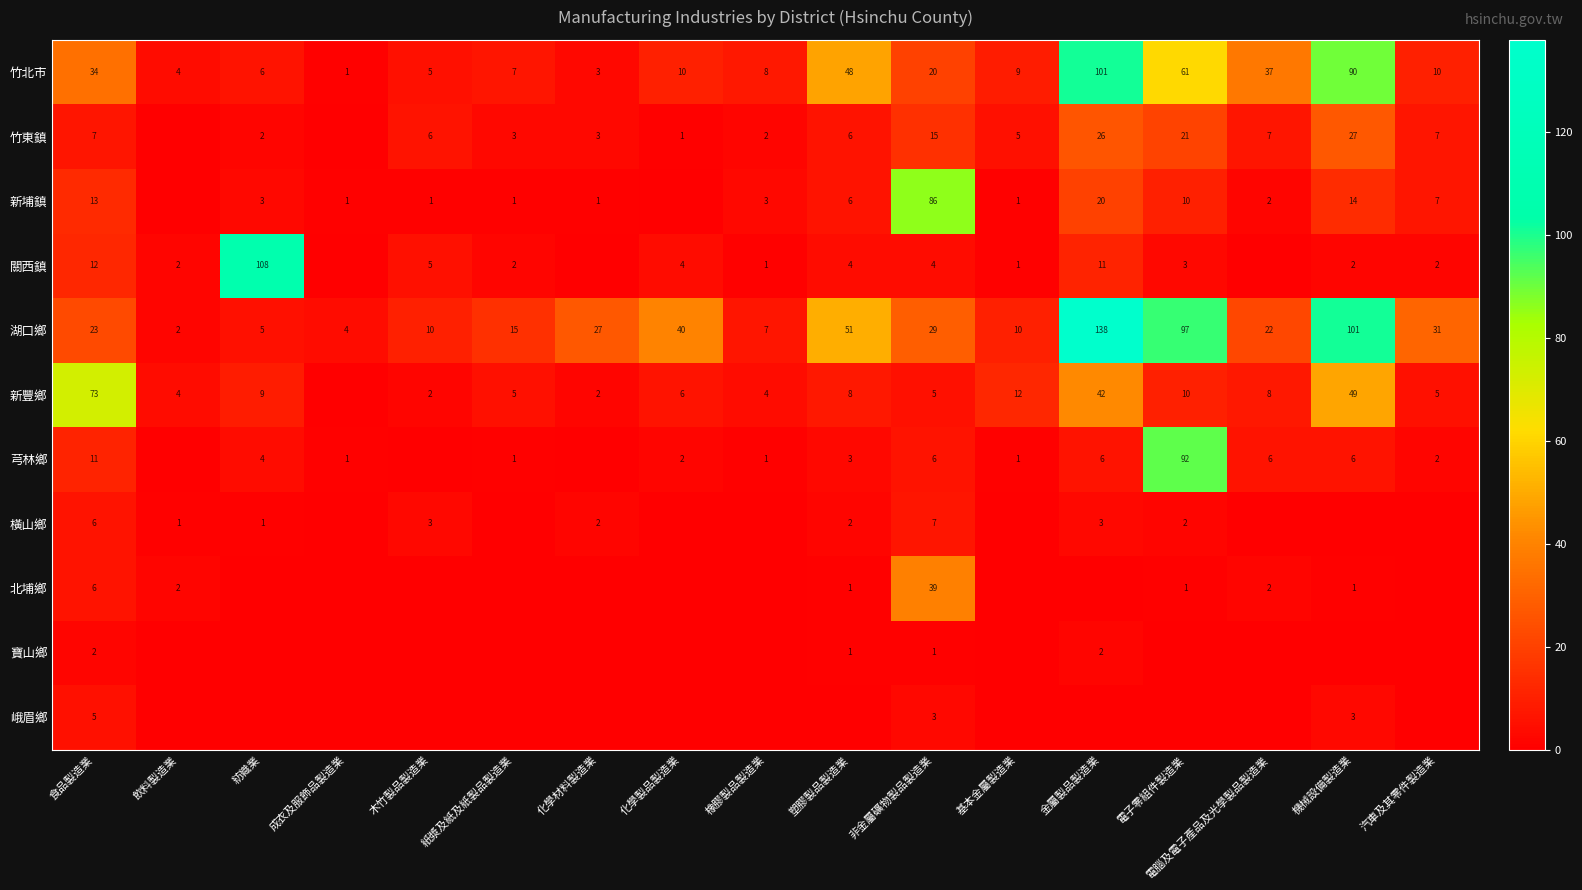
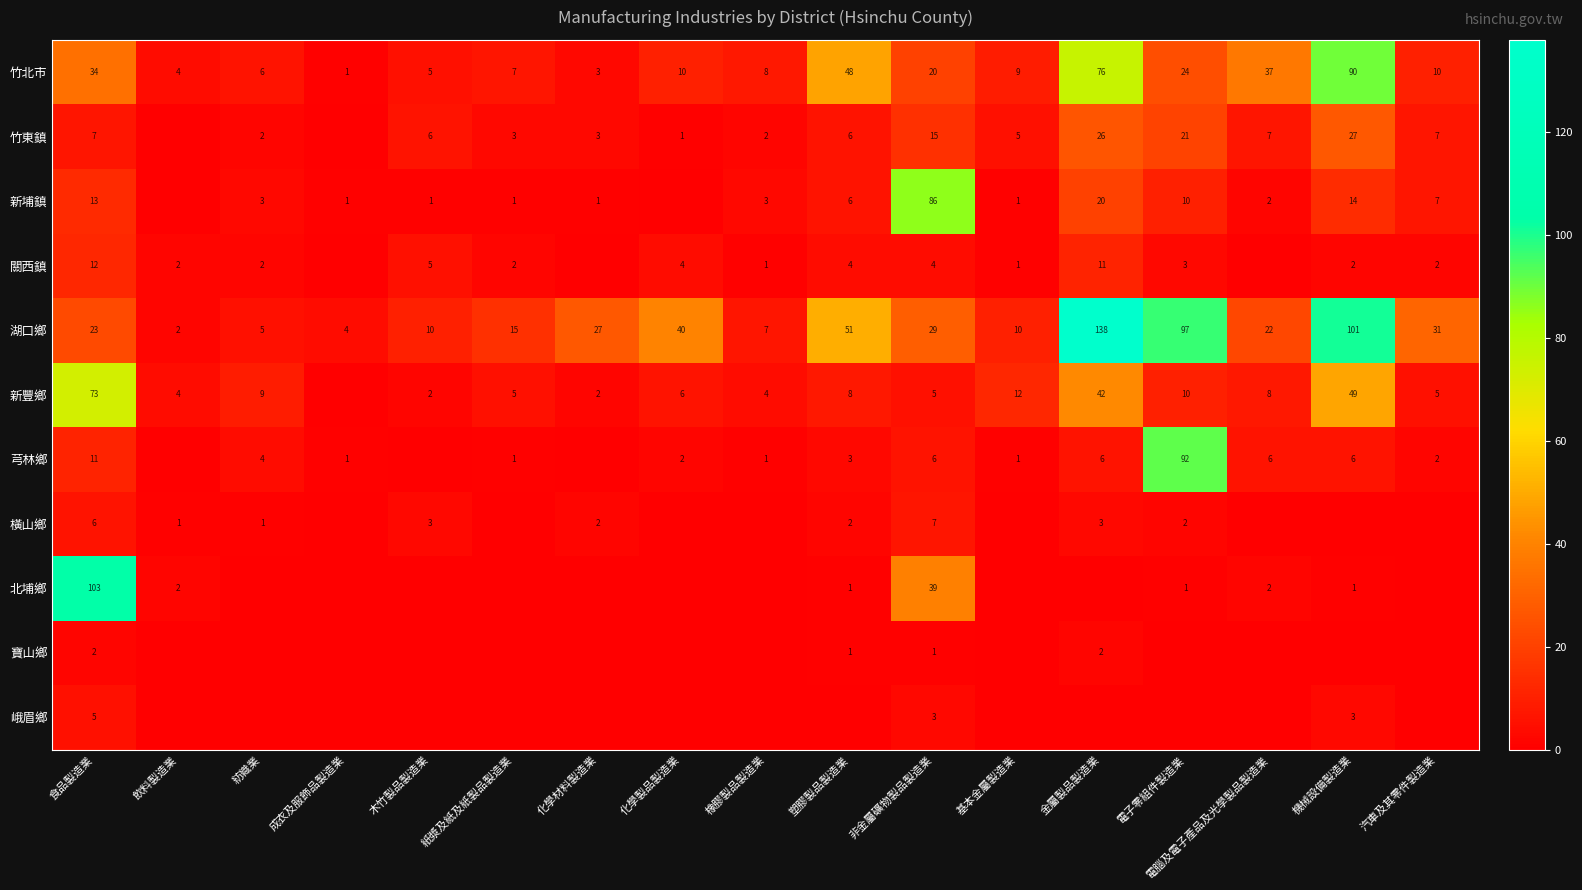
竹北市, 金屬製品製造業: 101 -> 76
竹北市, 電子零組件製造業: 61 -> 24
關西鎮, 紡織業: 108 -> 2
北埔鄉, 食品製造業: 6 -> 103
